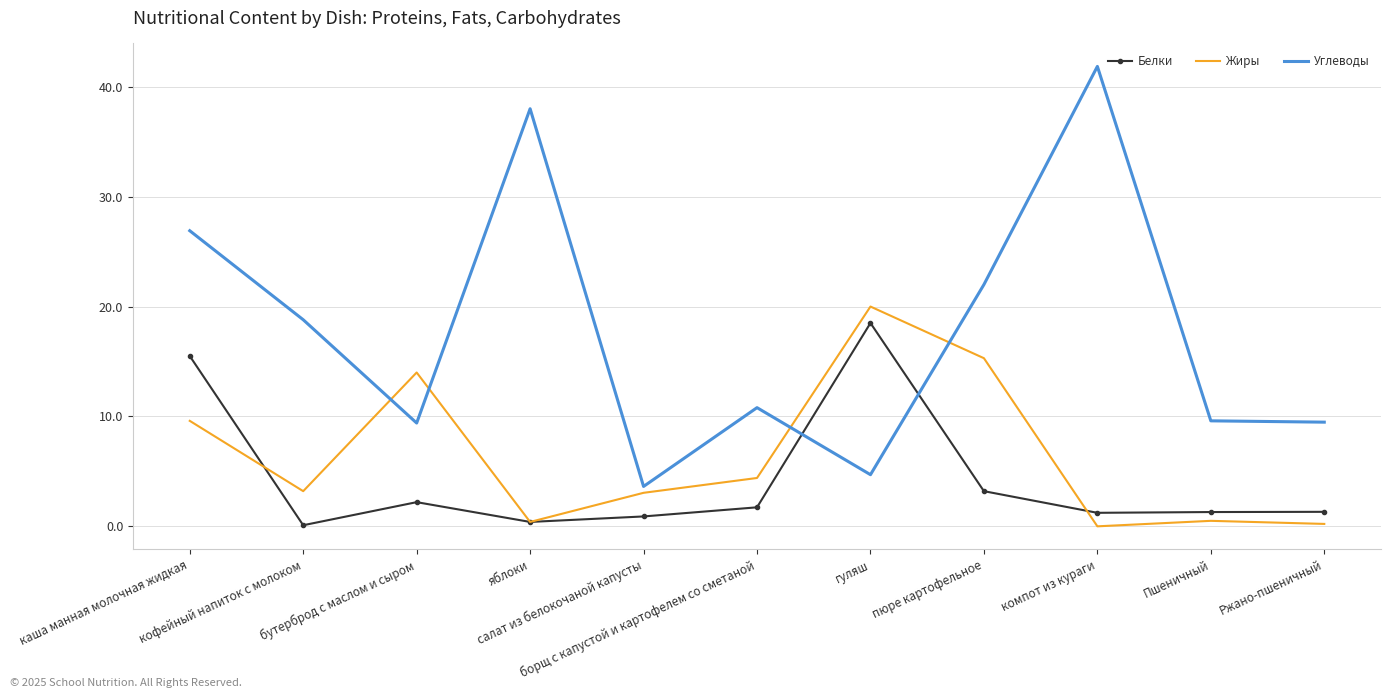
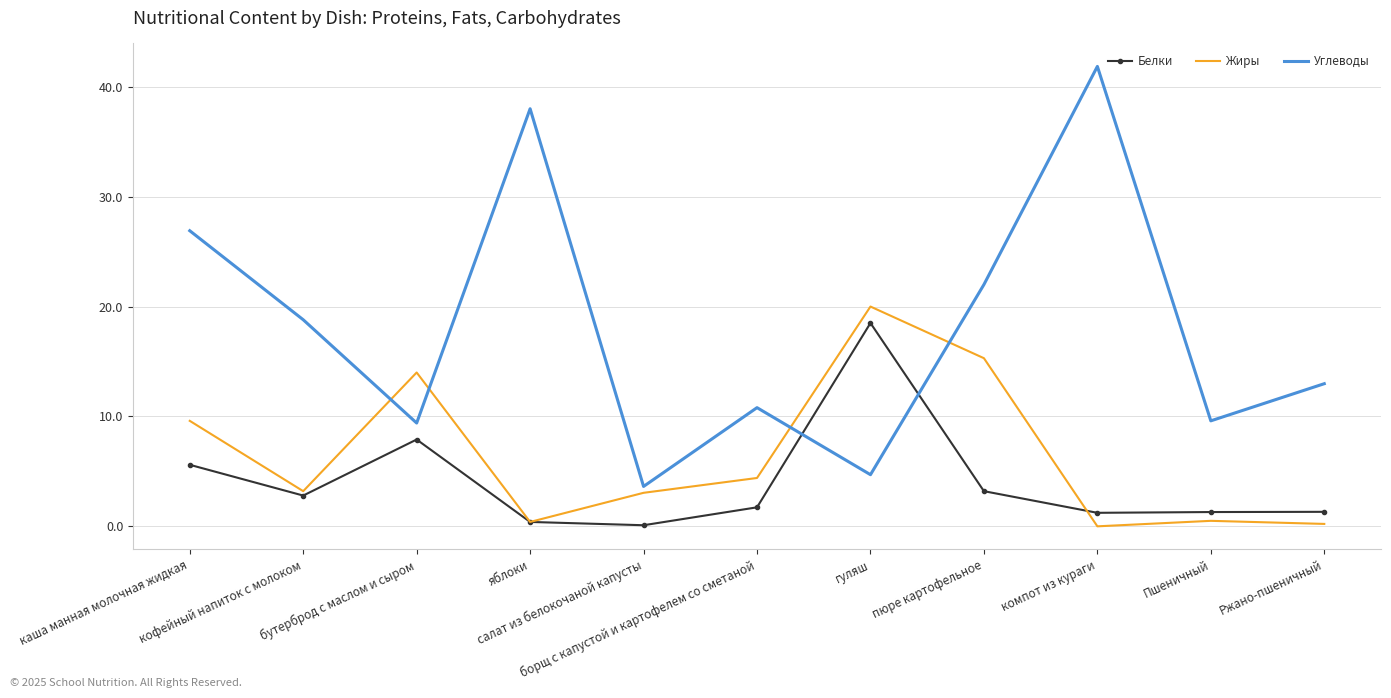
Белки, каша манная молочная жидкая: 15.5 -> 5.6
Белки, кофейный напиток с молоком: 0.1 -> 2.8
Белки, бутерброд с маслом и сыром: 2.2 -> 7.9
Белки, салат из белокочаной капусты: 0.9 -> 0.1
Углеводы, Ржано-пшеничный: 9.5 -> 13.0
